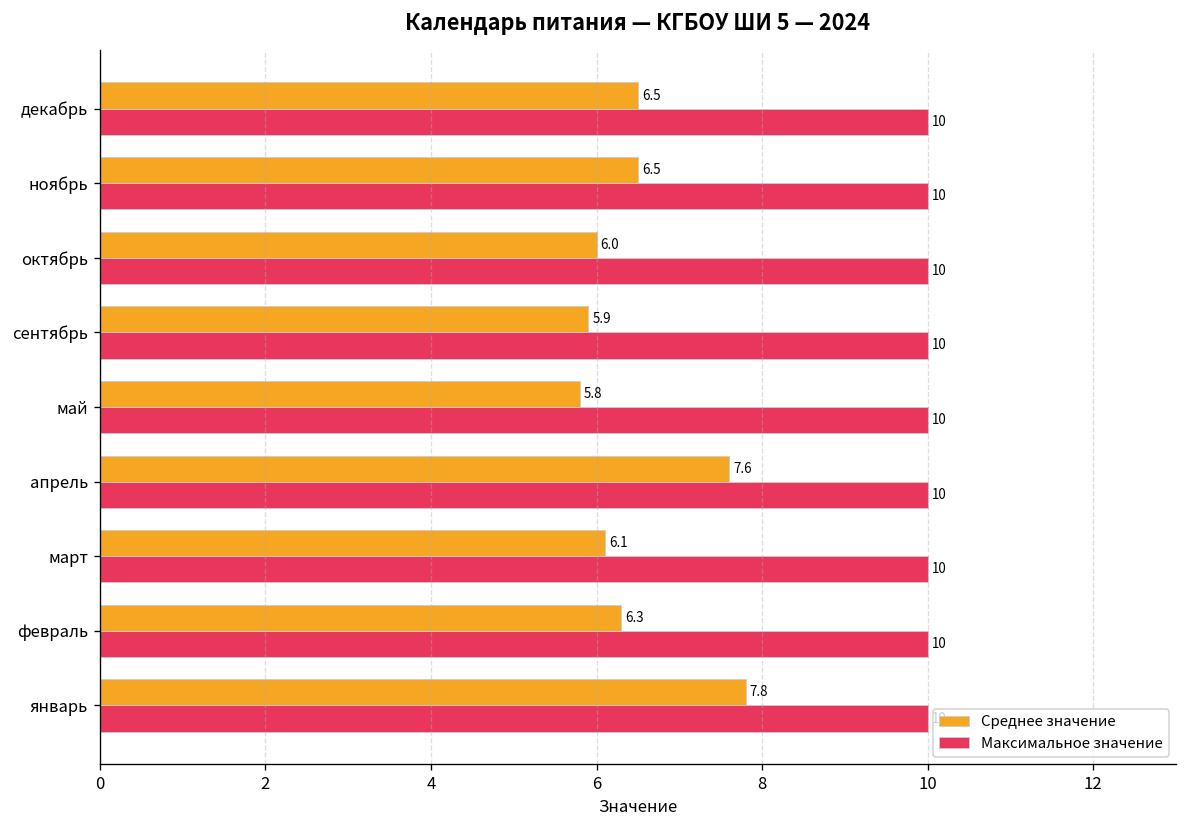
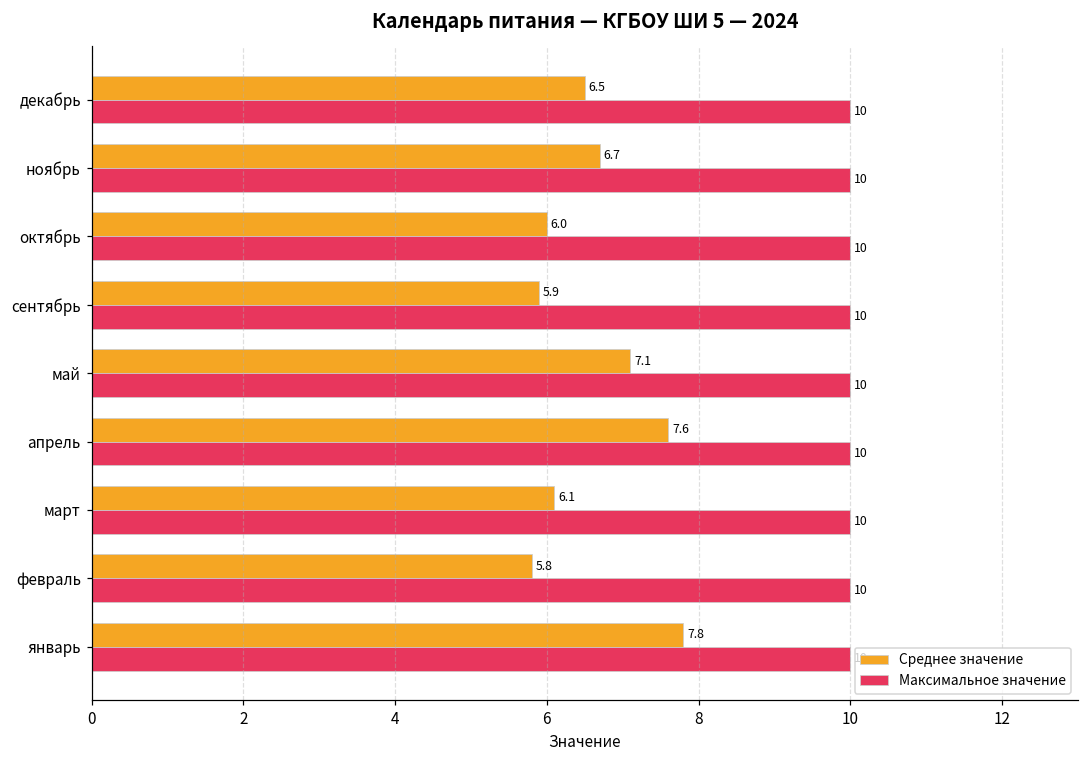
Среднее значение, ноябрь: 6.5 -> 6.7
Среднее значение, май: 5.8 -> 7.1
Среднее значение, февраль: 6.3 -> 5.8
